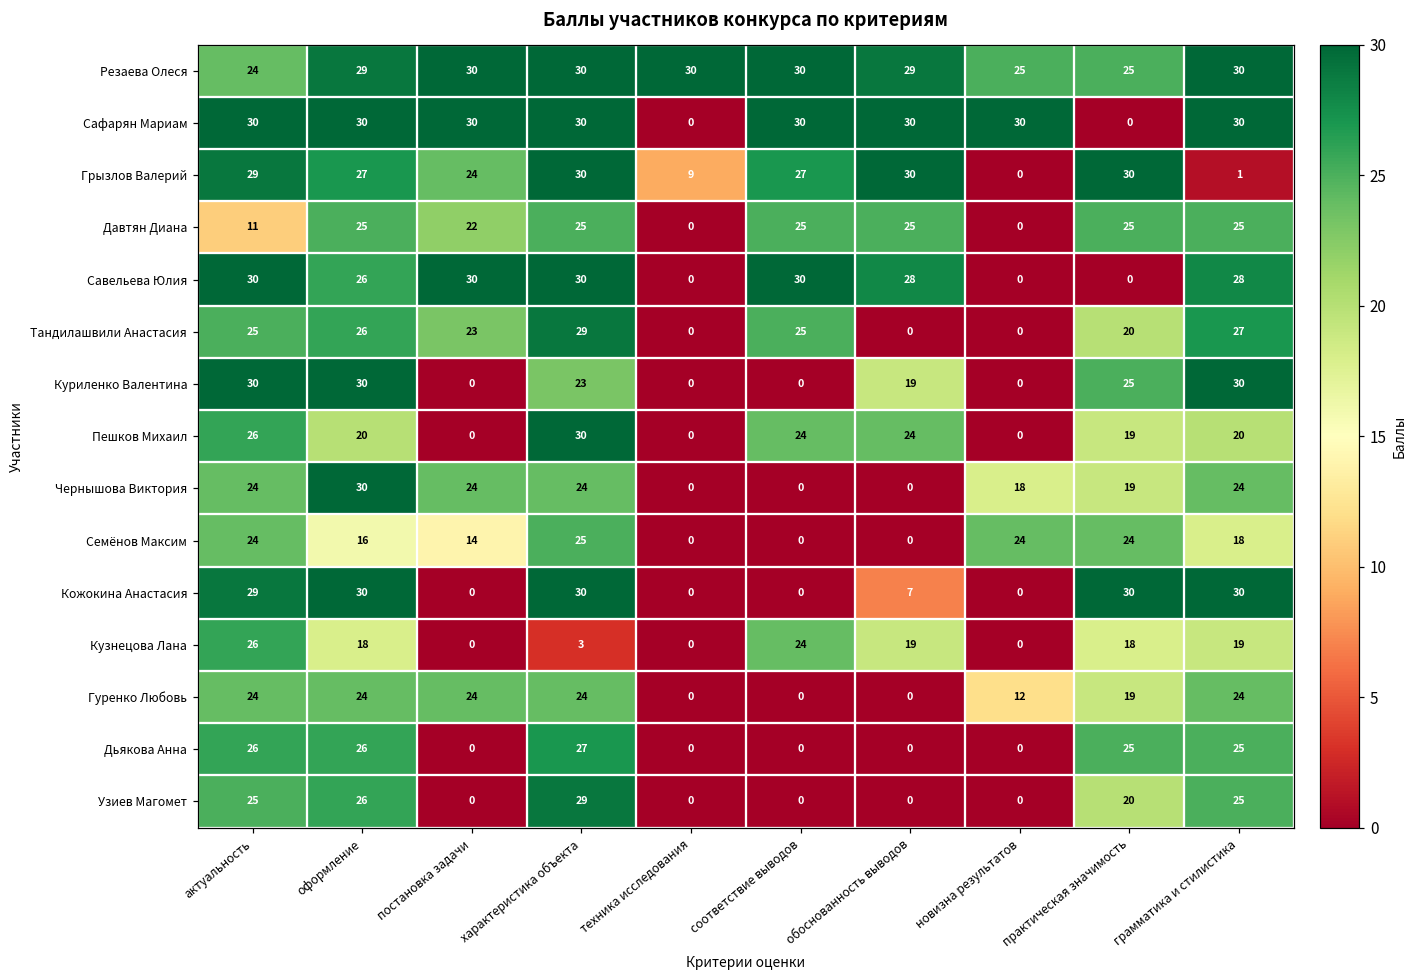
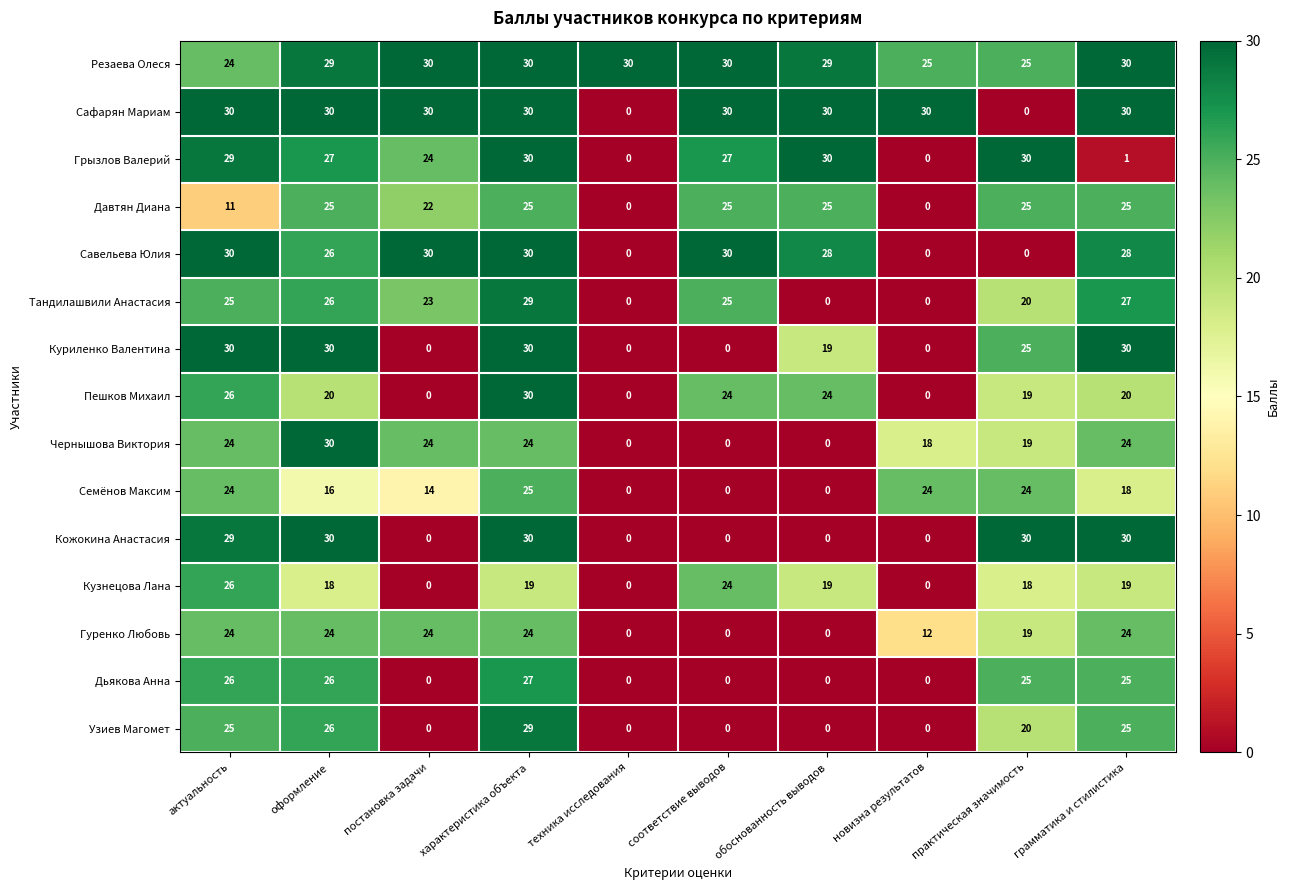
Грызлов Валерий, техника исследования: 9 -> 0
Куриленко Валентина, характеристика объекта: 23 -> 30
Кожокина Анастасия, обоснованность выводов: 7 -> 0
Кузнецова Лана, характеристика объекта: 3 -> 19
